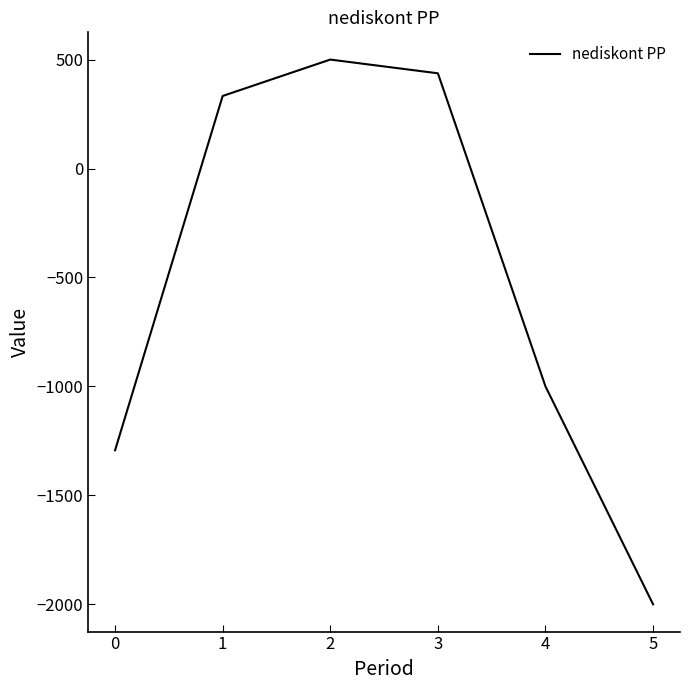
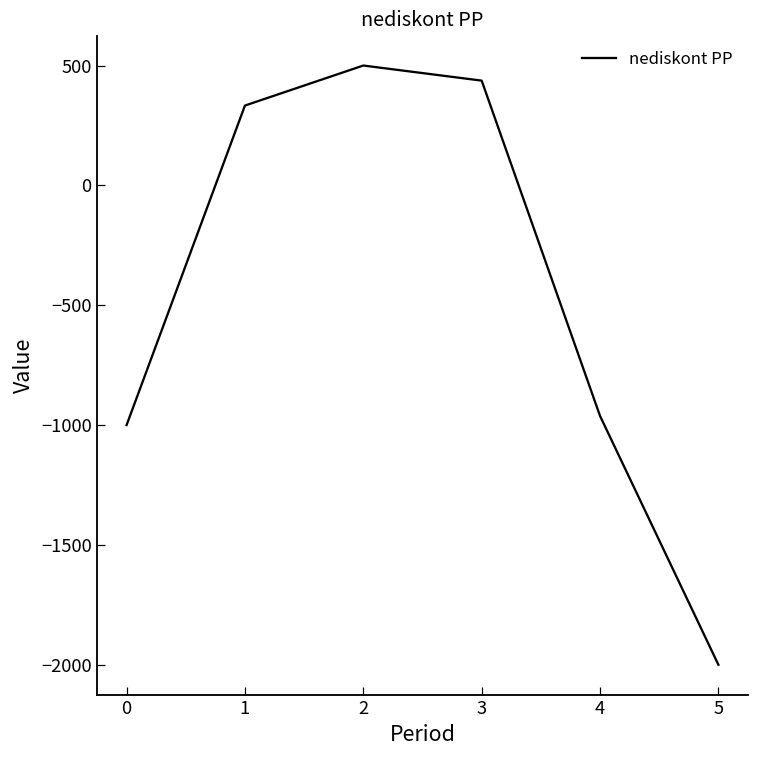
0: -1290 -> -1000
4: -1000 -> -960
